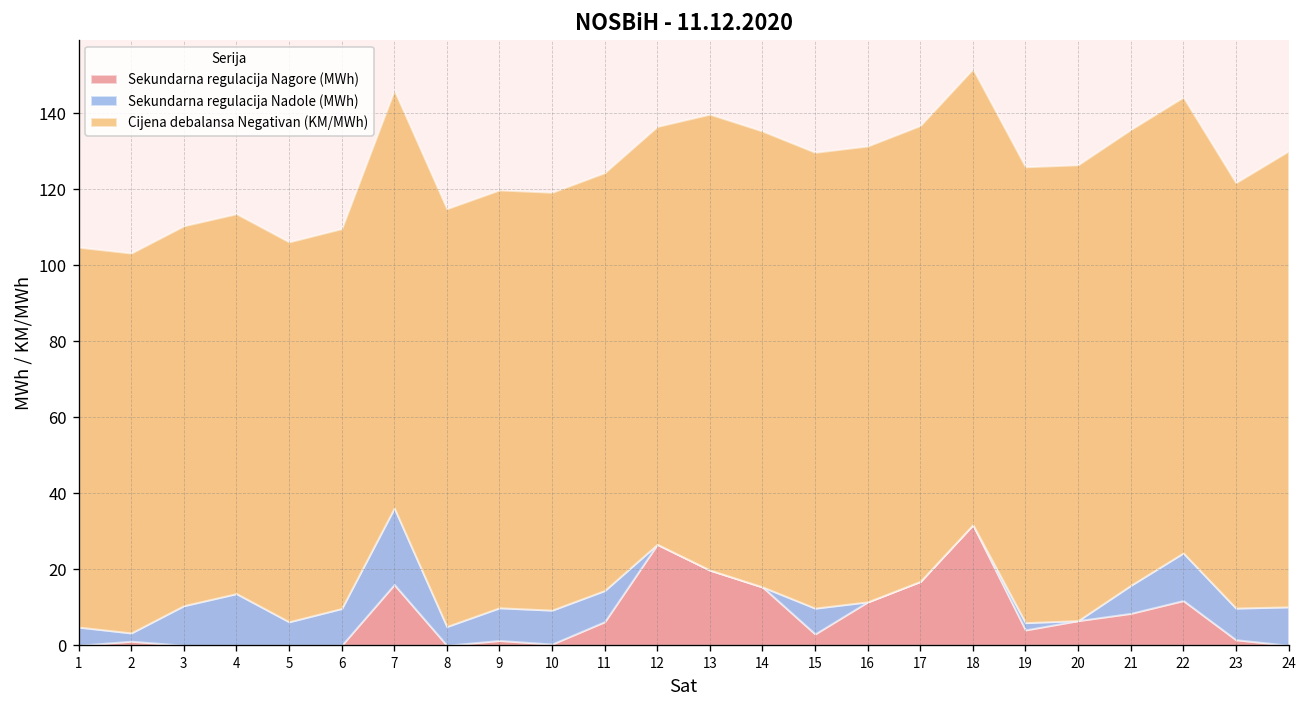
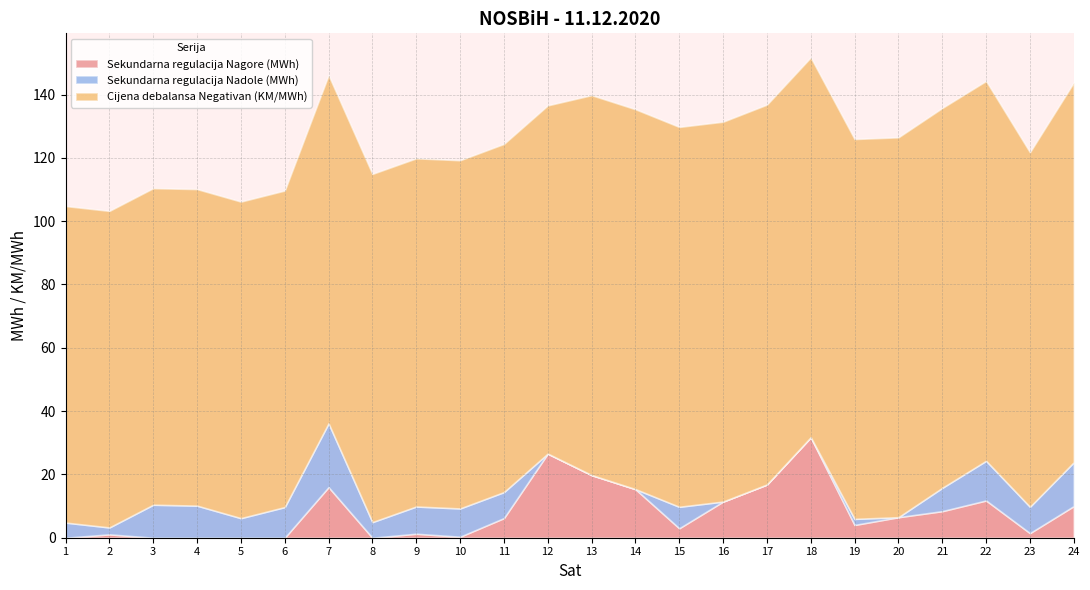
Sekundarna regulacija Nadole (MWh), 4: 14 -> 10
Sekundarna regulacija Nagore (MWh), 24: 0 -> 10
Sekundarna regulacija Nadole (MWh), 24: 10 -> 14
